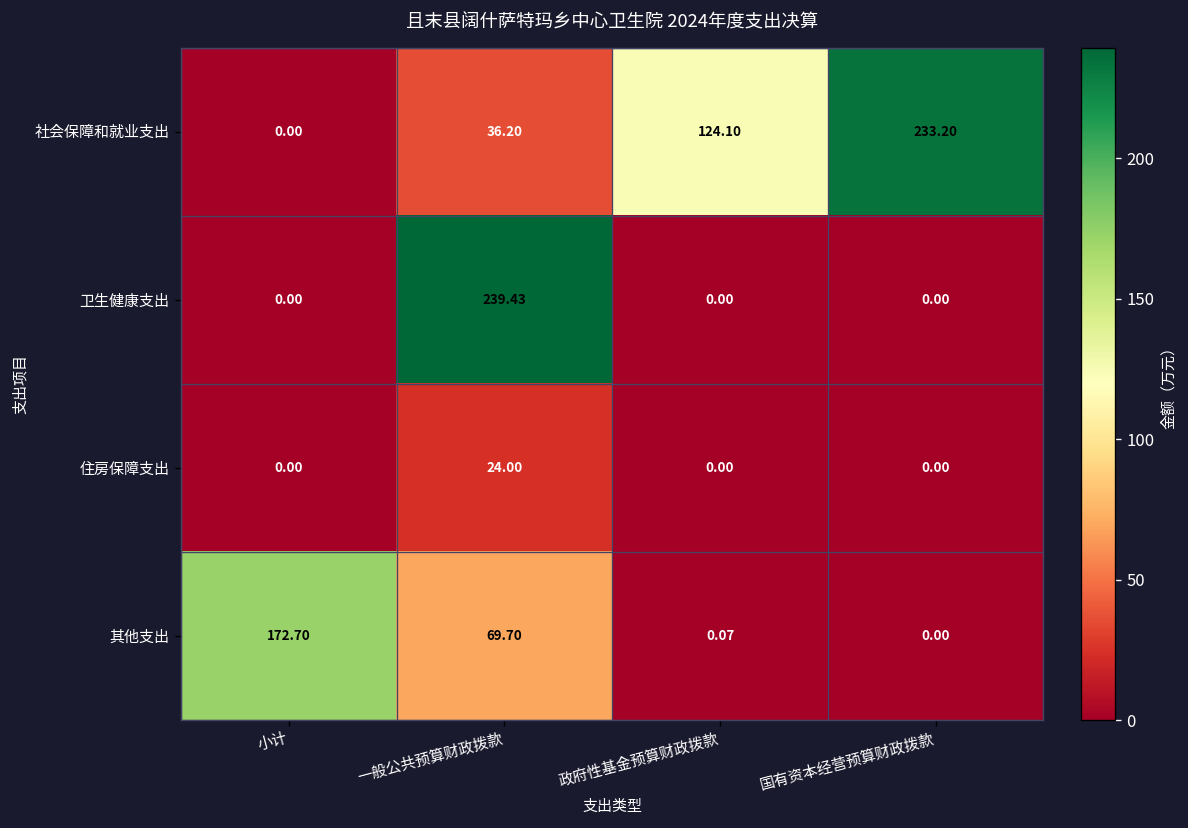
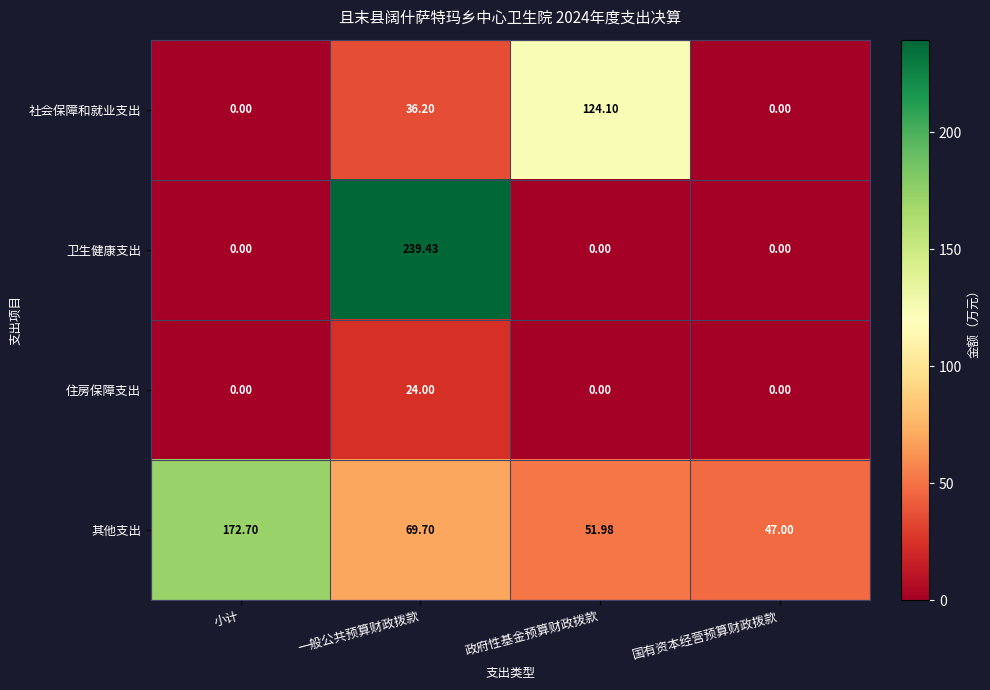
社会保障和就业支出, 国有资本经营预算财政拨款: 233.20 -> 0.00
其他支出, 政府性基金预算财政拨款: 0.07 -> 51.98
其他支出, 国有资本经营预算财政拨款: 0.00 -> 47.00
